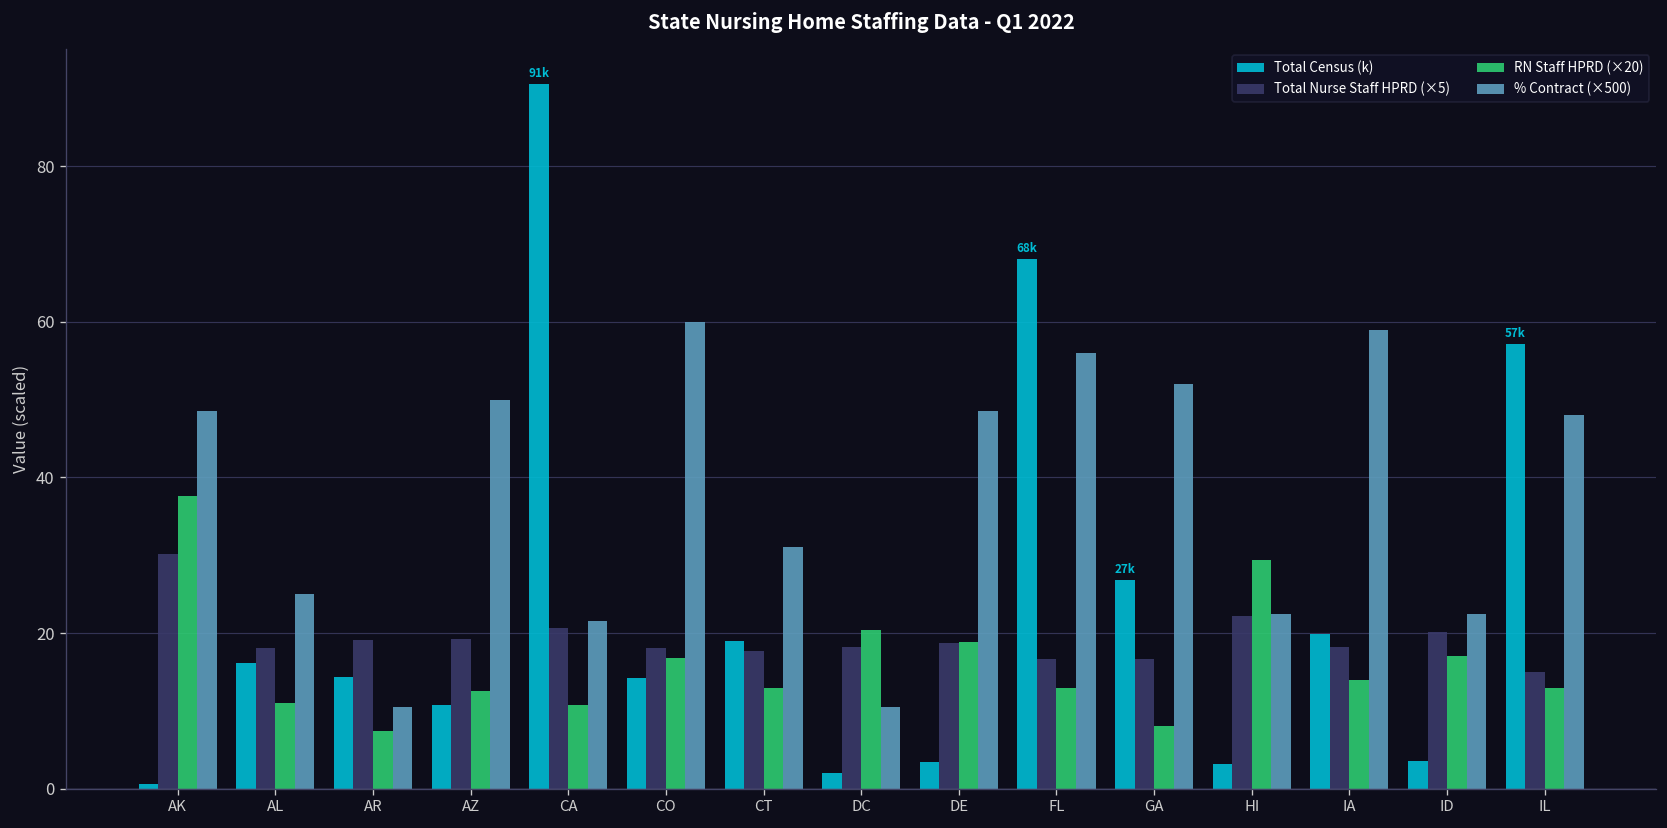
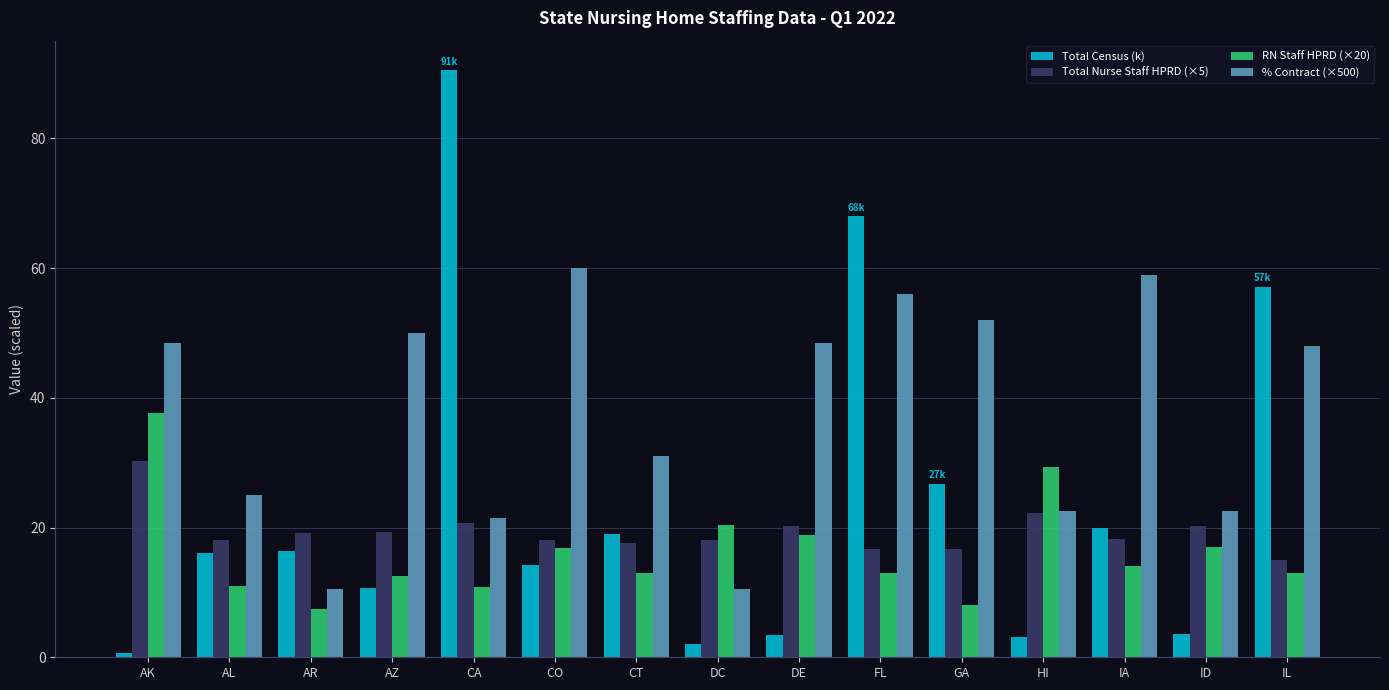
Total Census (k), AR: 14 -> 16
Total Nurse Staff HPRD (×5), DE: 19 -> 20
